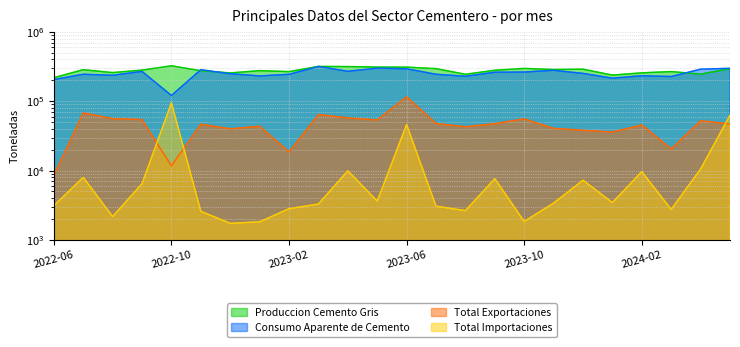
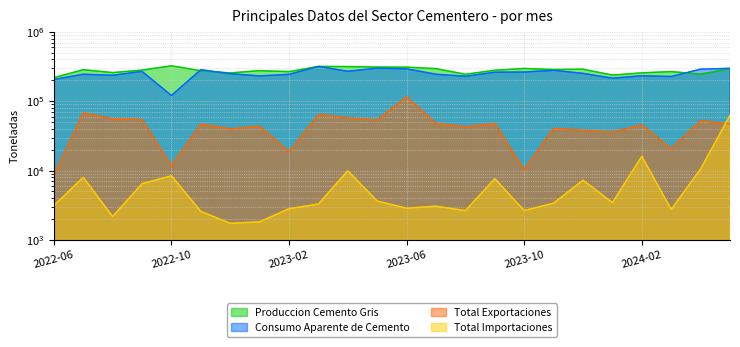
Total Importaciones, 2022-10: 90000 -> 8000
Total Importaciones, 2023-06: 50000 -> 2900
Total Exportaciones, 2023-10: 60000 -> 10000
Total Importaciones, 2023-10: 1800 -> 2700
Total Importaciones, 2024-02: 10000 -> 16000
